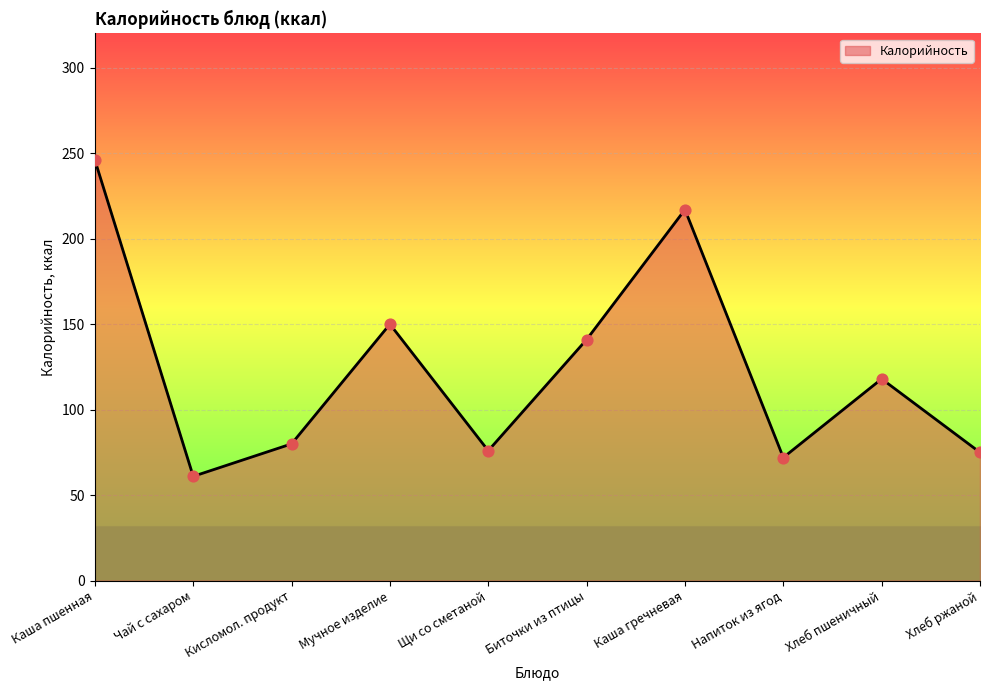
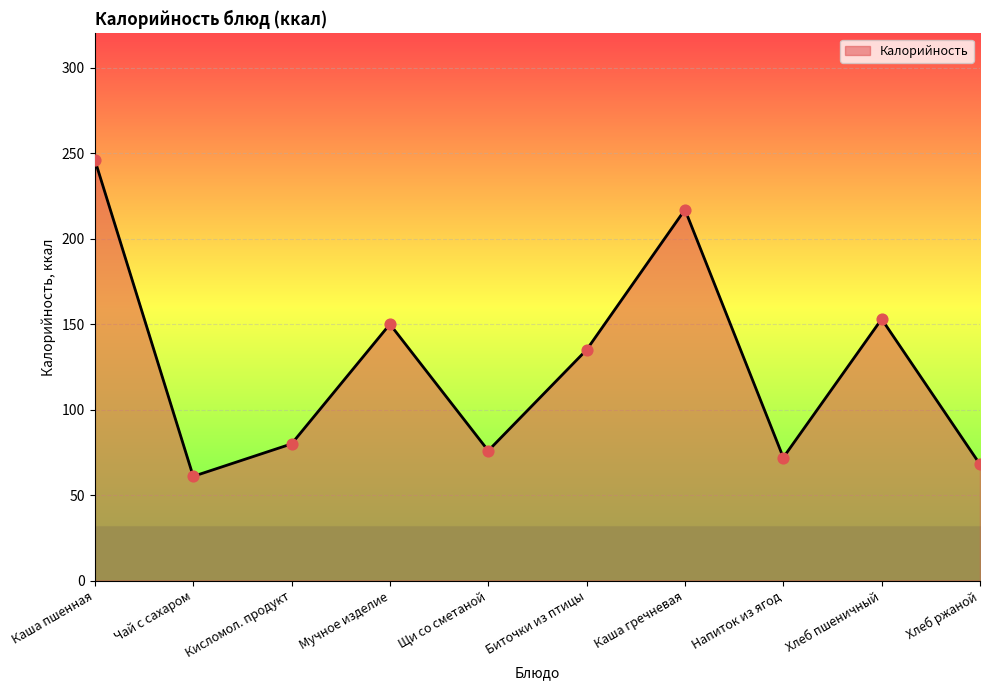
Биточки из птицы: 141 -> 135
Хлеб пшеничный: 118 -> 153
Хлеб ржаной: 75 -> 68
